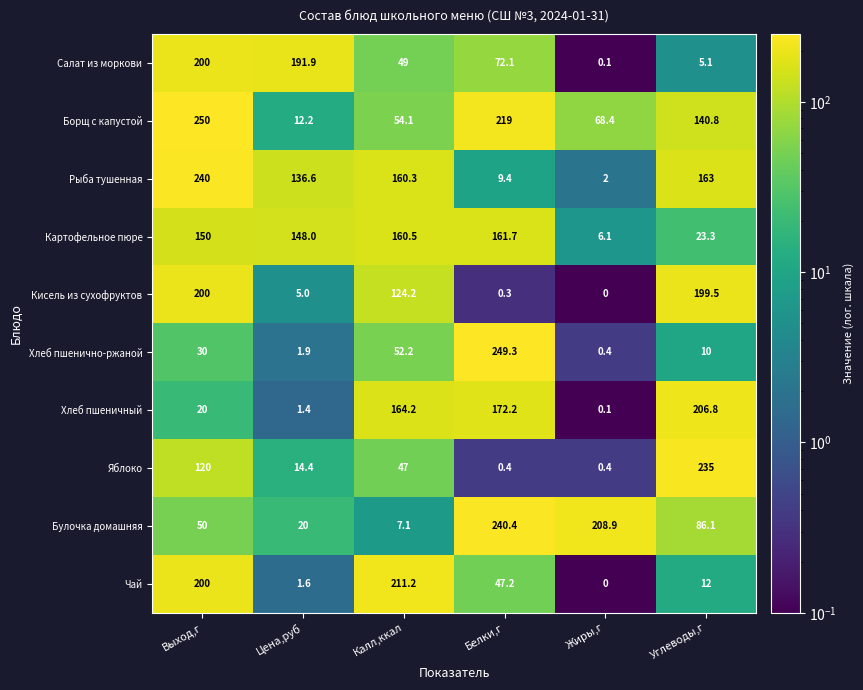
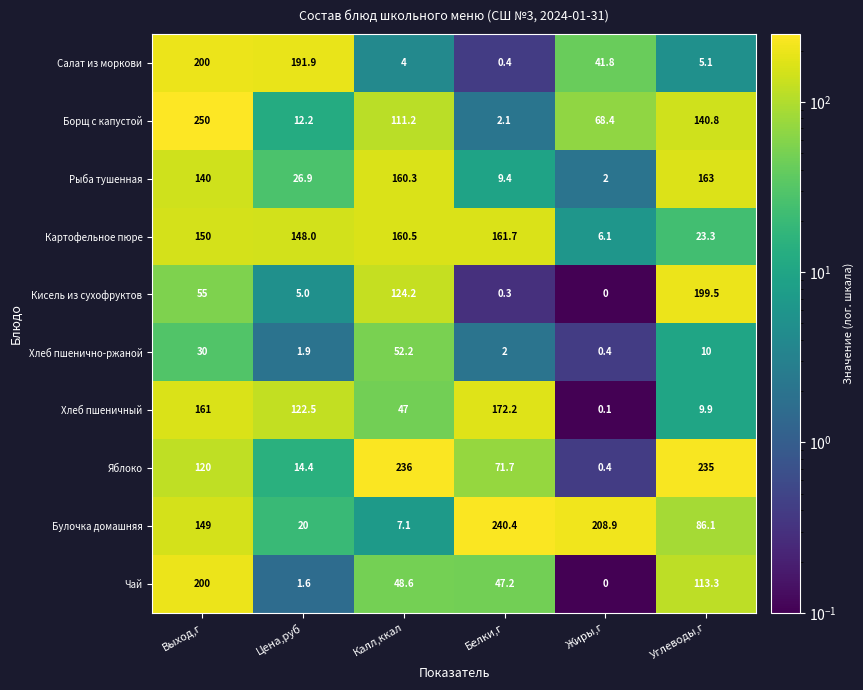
Салат из моркови, Калл,ккал: 49 -> 4
Салат из моркови, Белки,г: 72.1 -> 0.4
Салат из моркови, Жиры,г: 0.1 -> 41.8
Борщ с капустой, Калл,ккал: 54.1 -> 111.2
Борщ с капустой, Белки,г: 219 -> 2.1
Рыба тушенная, Выход,г: 240 -> 140
Рыба тушенная, Цена,руб: 136.6 -> 26.9
Кисель из сухофруктов, Выход,г: 200 -> 55
Хлеб пшенично-ржаной, Белки,г: 249.3 -> 2
Хлеб пшеничный, Выход,г: 20 -> 161
Хлеб пшеничный, Цена,руб: 1.4 -> 122.5
Хлеб пшеничный, Калл,ккал: 164.2 -> 47
Хлеб пшеничный, Углеводы,г: 206.8 -> 9.9
Яблоко, Калл,ккал: 47 -> 236
Яблоко, Белки,г: 0.4 -> 71.7
Булочка домашняя, Выход,г: 50 -> 149
Чай, Калл,ккал: 211.2 -> 48.6
Чай, Углеводы,г: 12 -> 113.3
